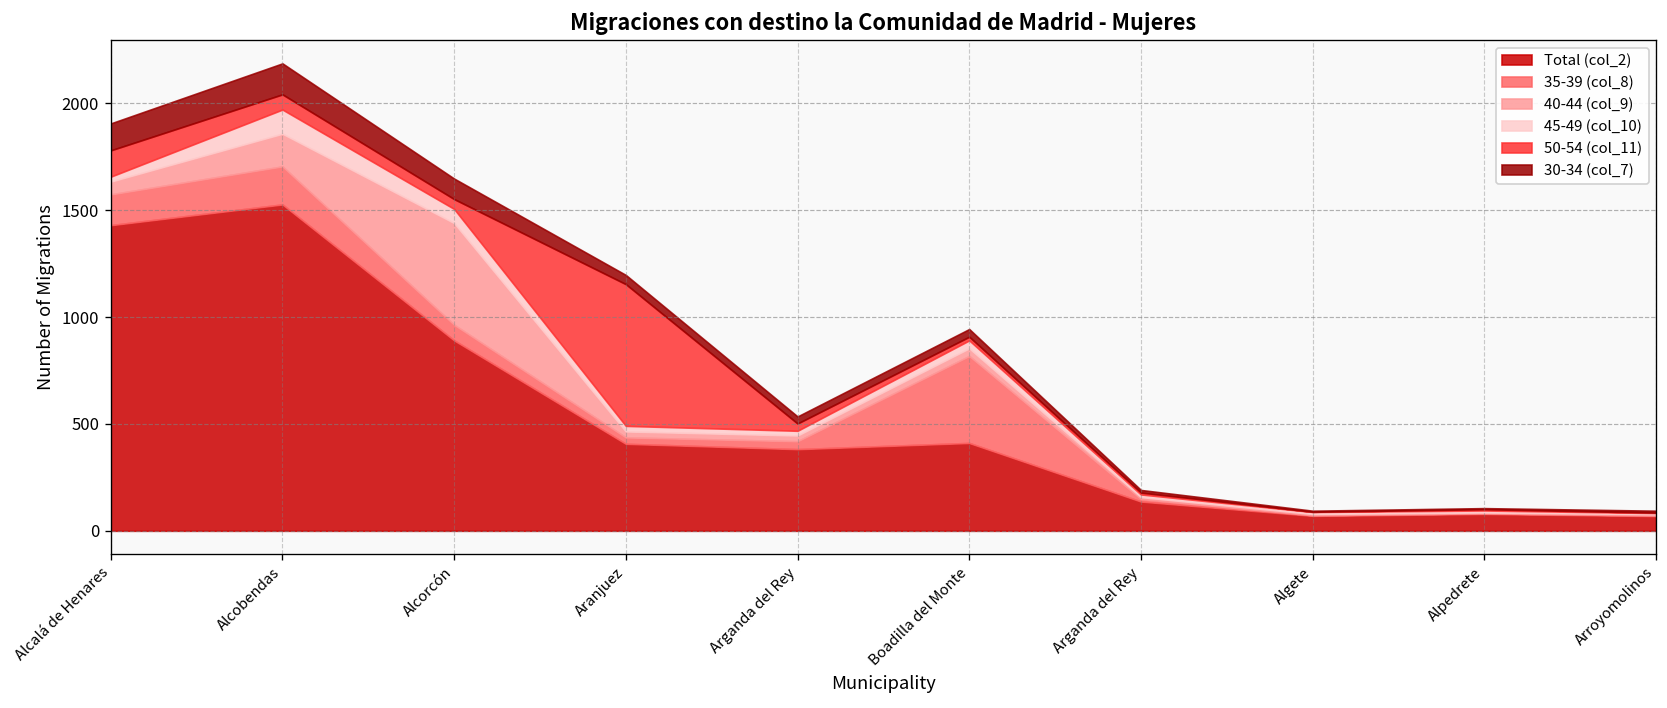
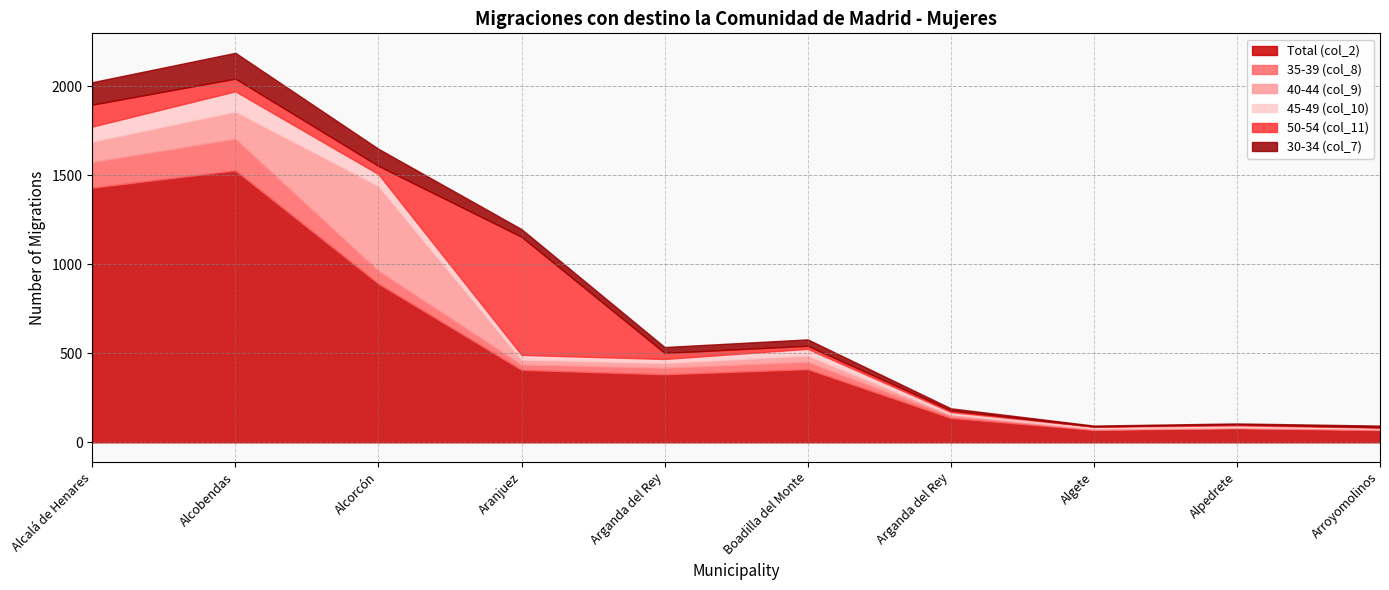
40-44 (col_9), Alcalá de Henares: 60 -> 120
45-49 (col_10), Alcalá de Henares: 20 -> 80
35-39 (col_8), Boadilla del Monte: 410 -> 40
